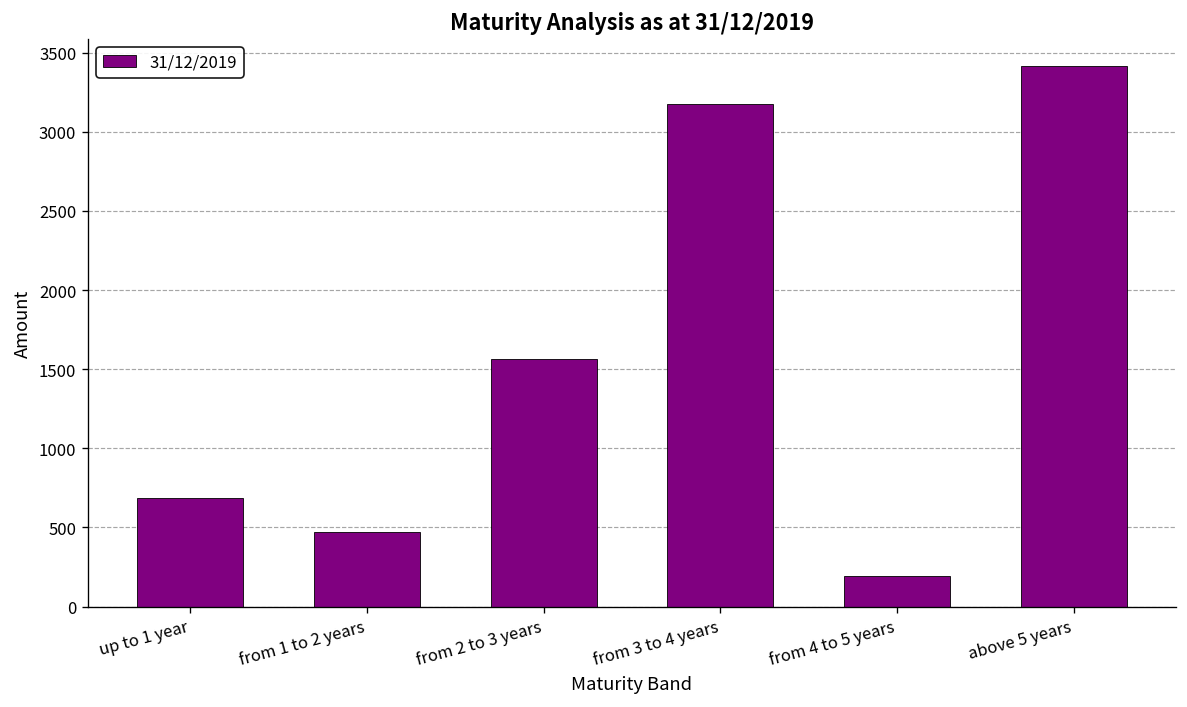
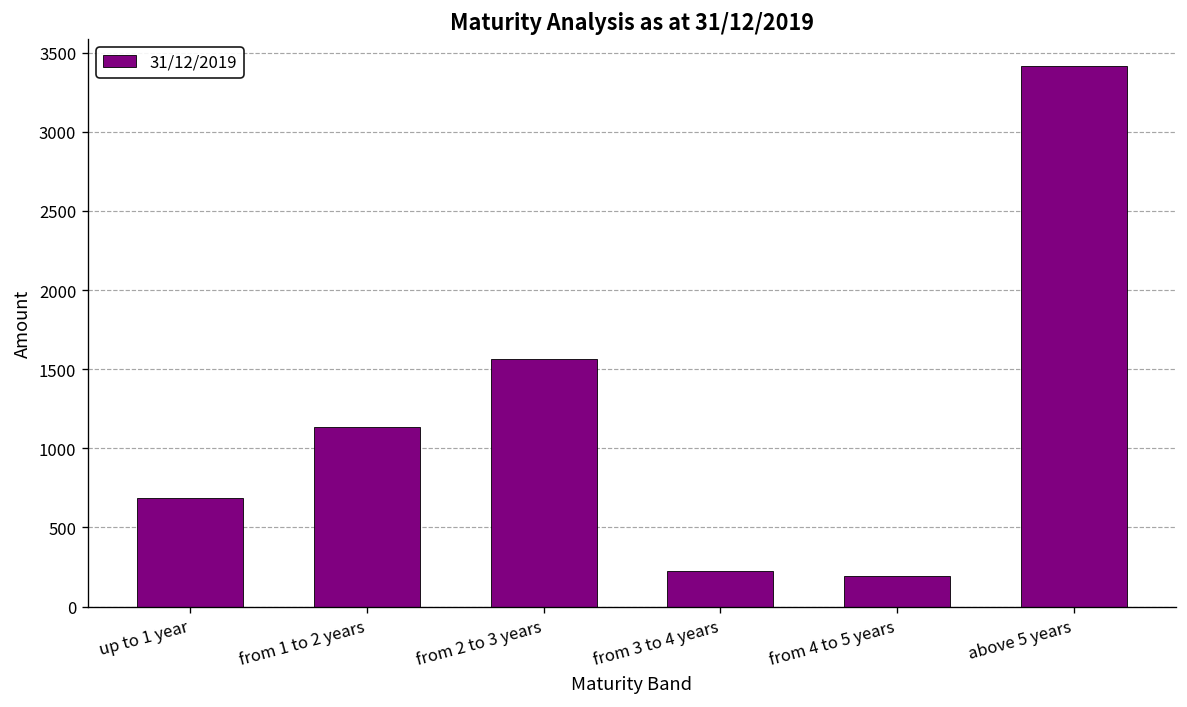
from 1 to 2 years: 470 -> 1140
from 3 to 4 years: 3180 -> 220
